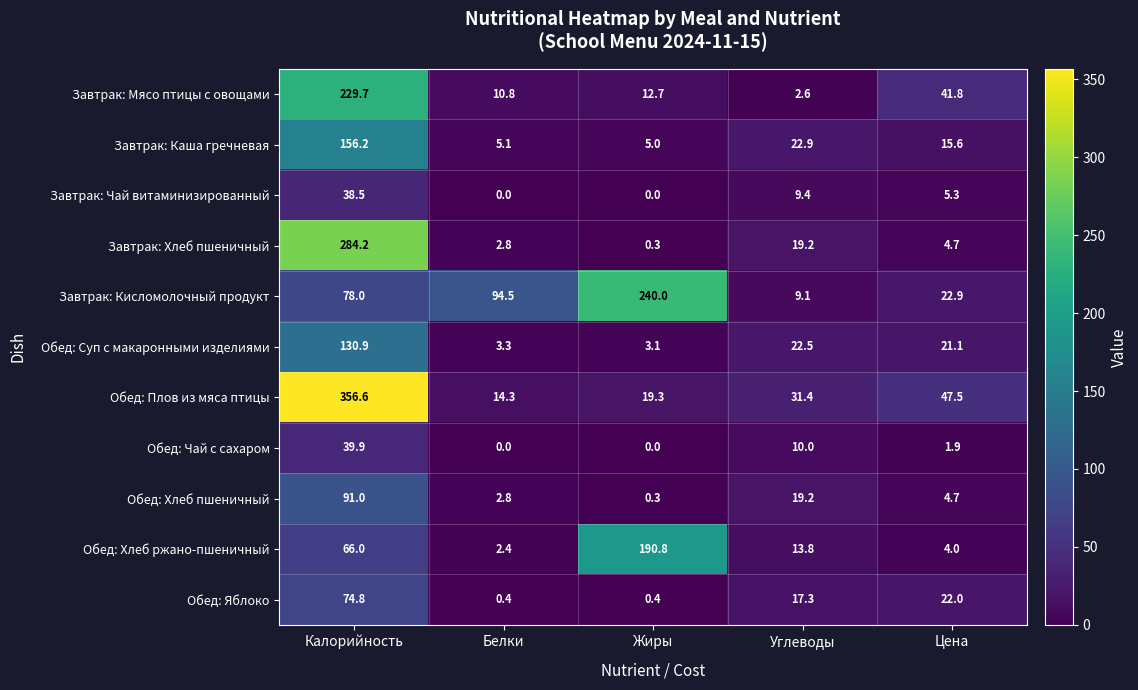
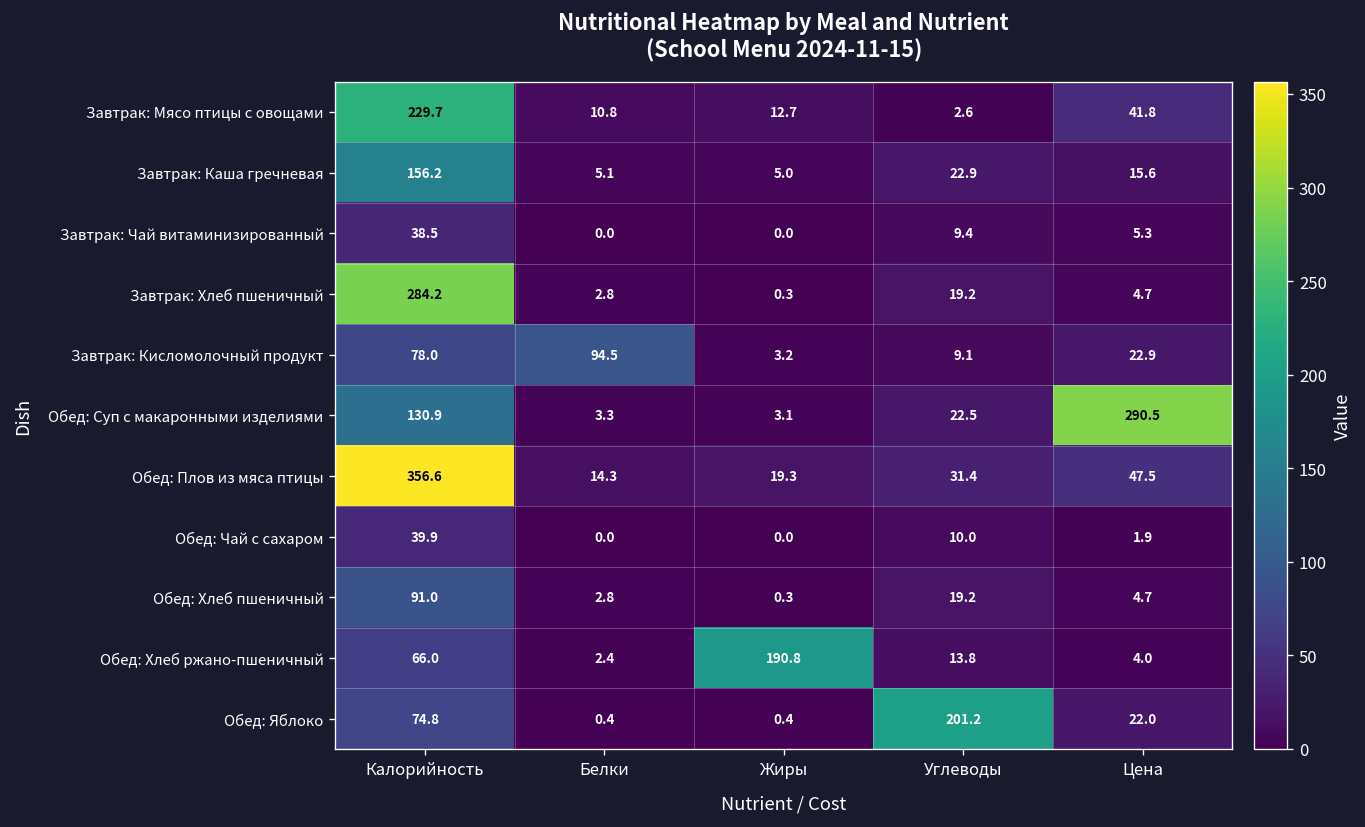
Завтрак: Кисломолочный продукт, Жиры: 240.0 -> 3.2
Обед: Суп с макаронными изделиями, Цена: 21.1 -> 290.5
Обед: Яблоко, Углеводы: 17.3 -> 201.2
